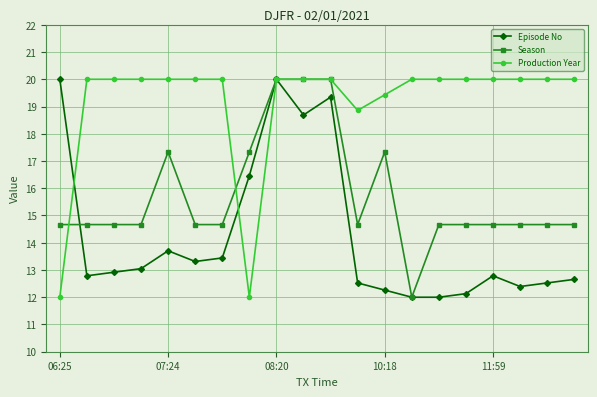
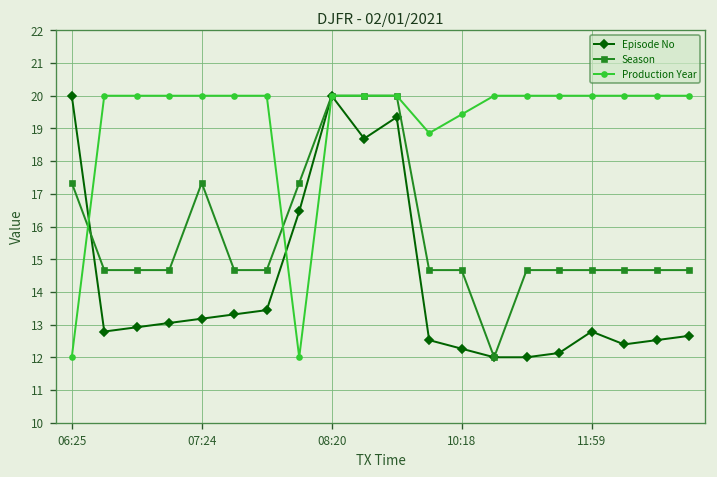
Season, 06:25: 14.7 -> 17.3
Episode No, 07:24: 13.7 -> 13.2
Season, 10:18: 17.3 -> 14.7
